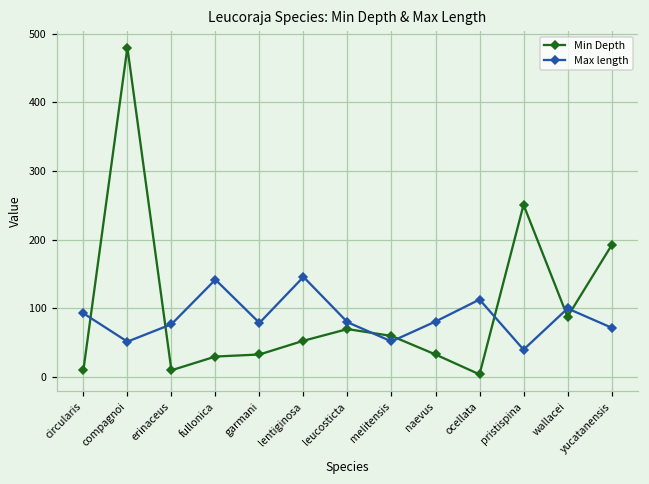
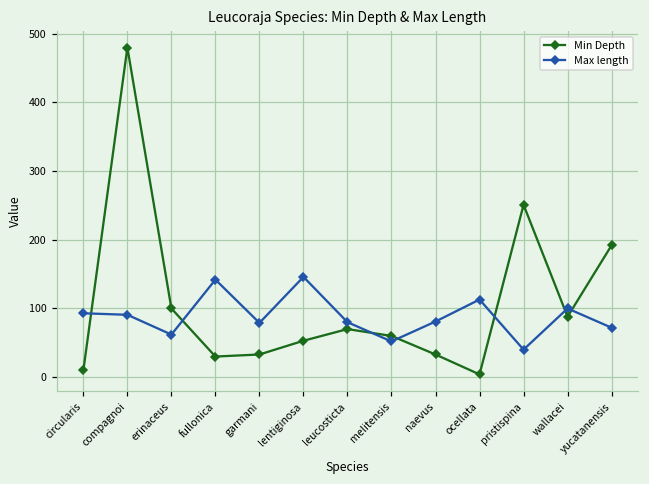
Max length, compagnoi: 50 -> 90
Min Depth, erinaceus: 10 -> 100
Max length, erinaceus: 80 -> 60
